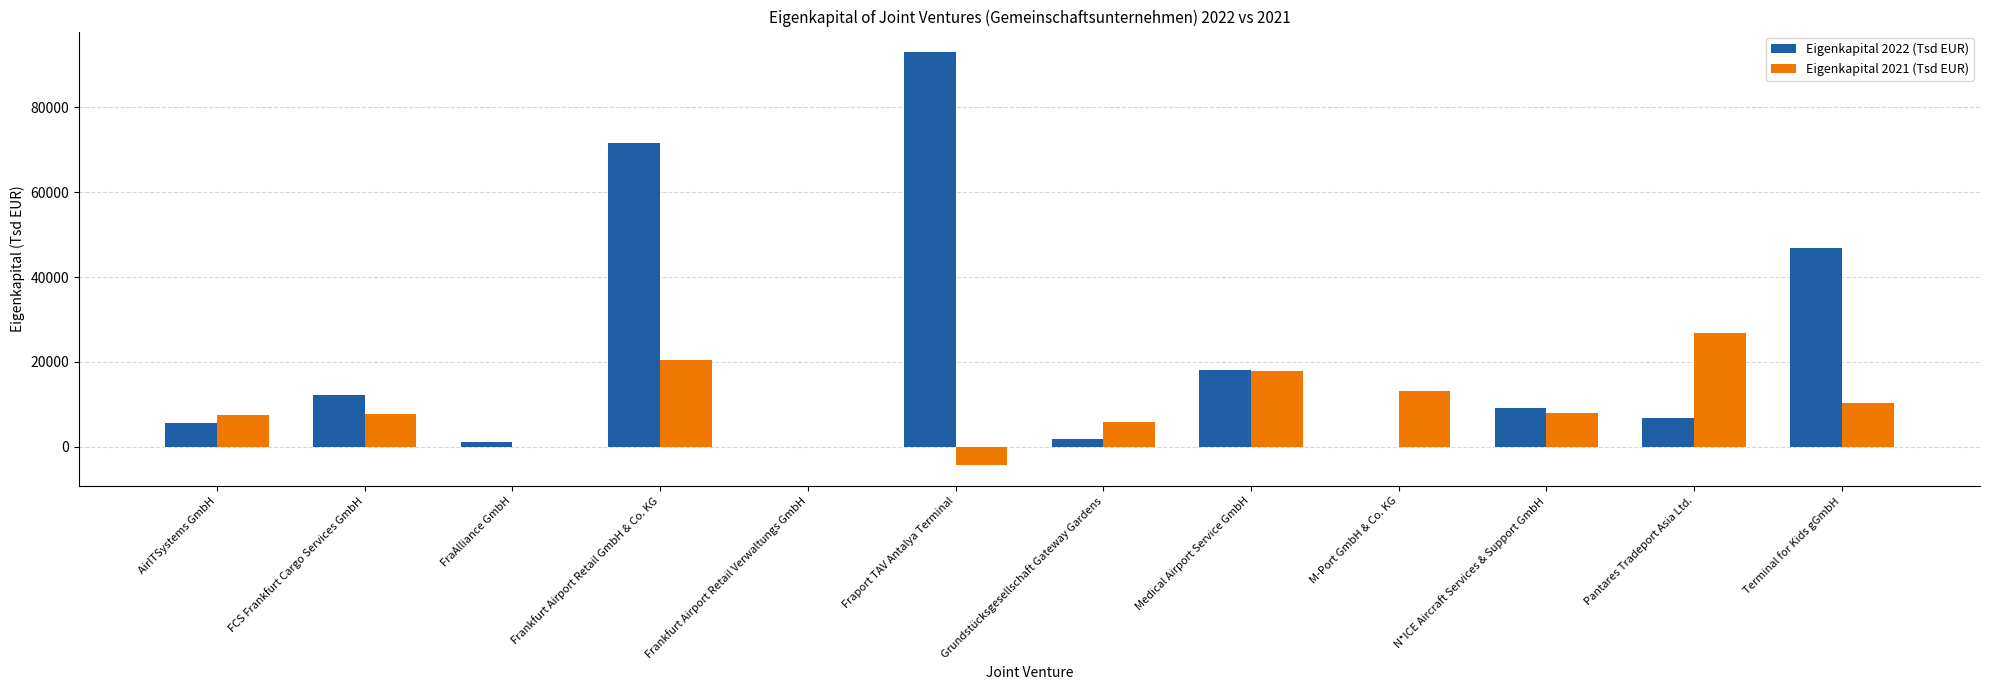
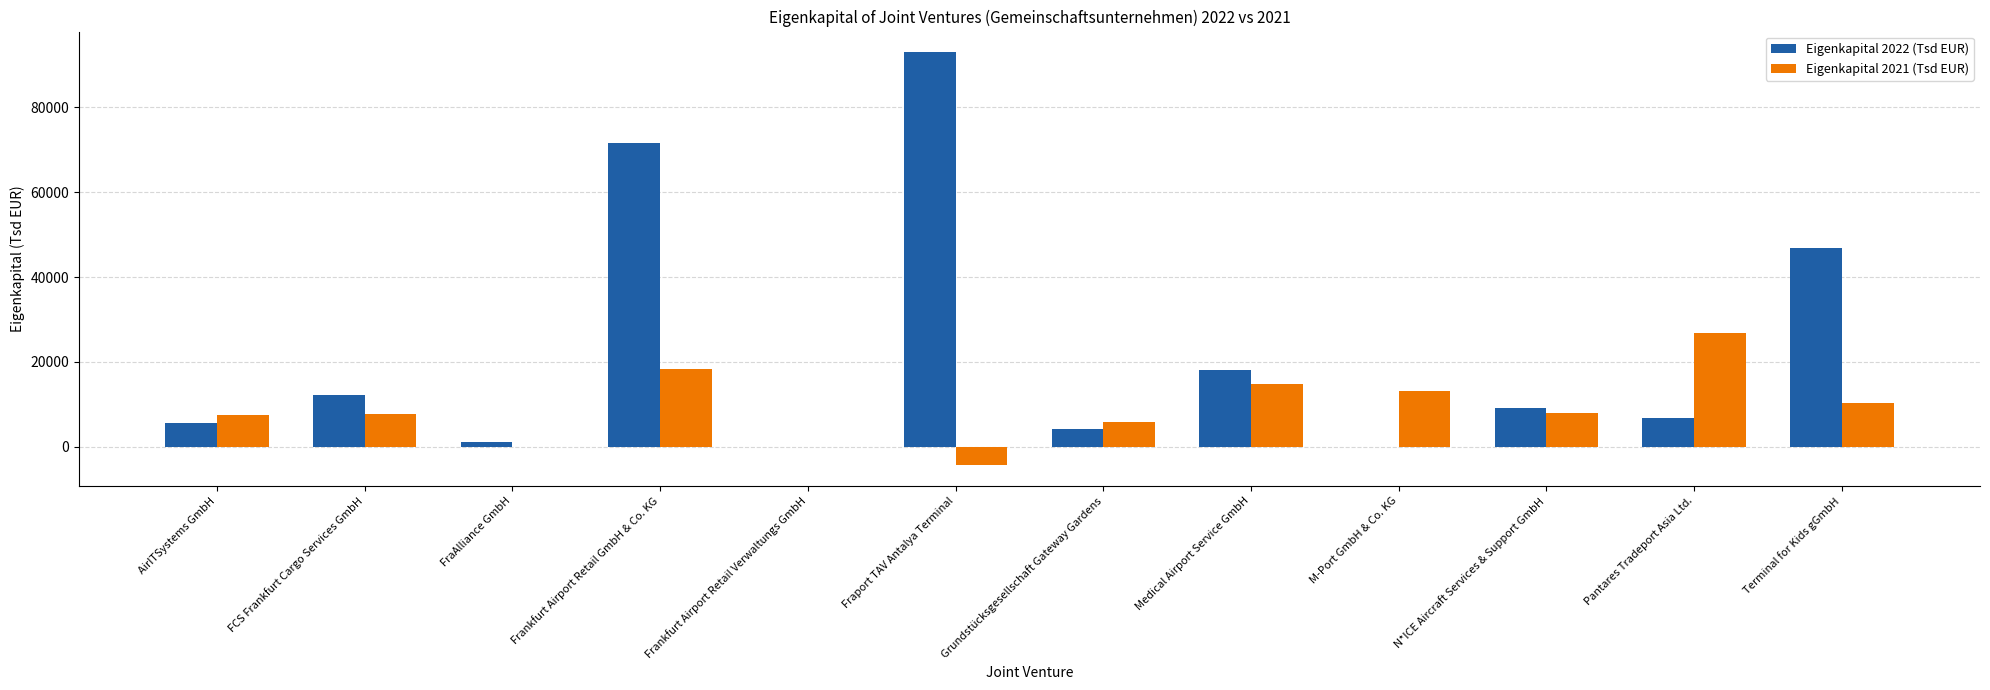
Eigenkapital 2021 (Tsd EUR), Frankfurt Airport Retail GmbH & Co. KG: 20000 -> 18000
Eigenkapital 2022 (Tsd EUR), Grundstücksgesellschaft Gateway Gardens: 2000 -> 4000
Eigenkapital 2021 (Tsd EUR), Medical Airport Service GmbH: 18000 -> 15000
